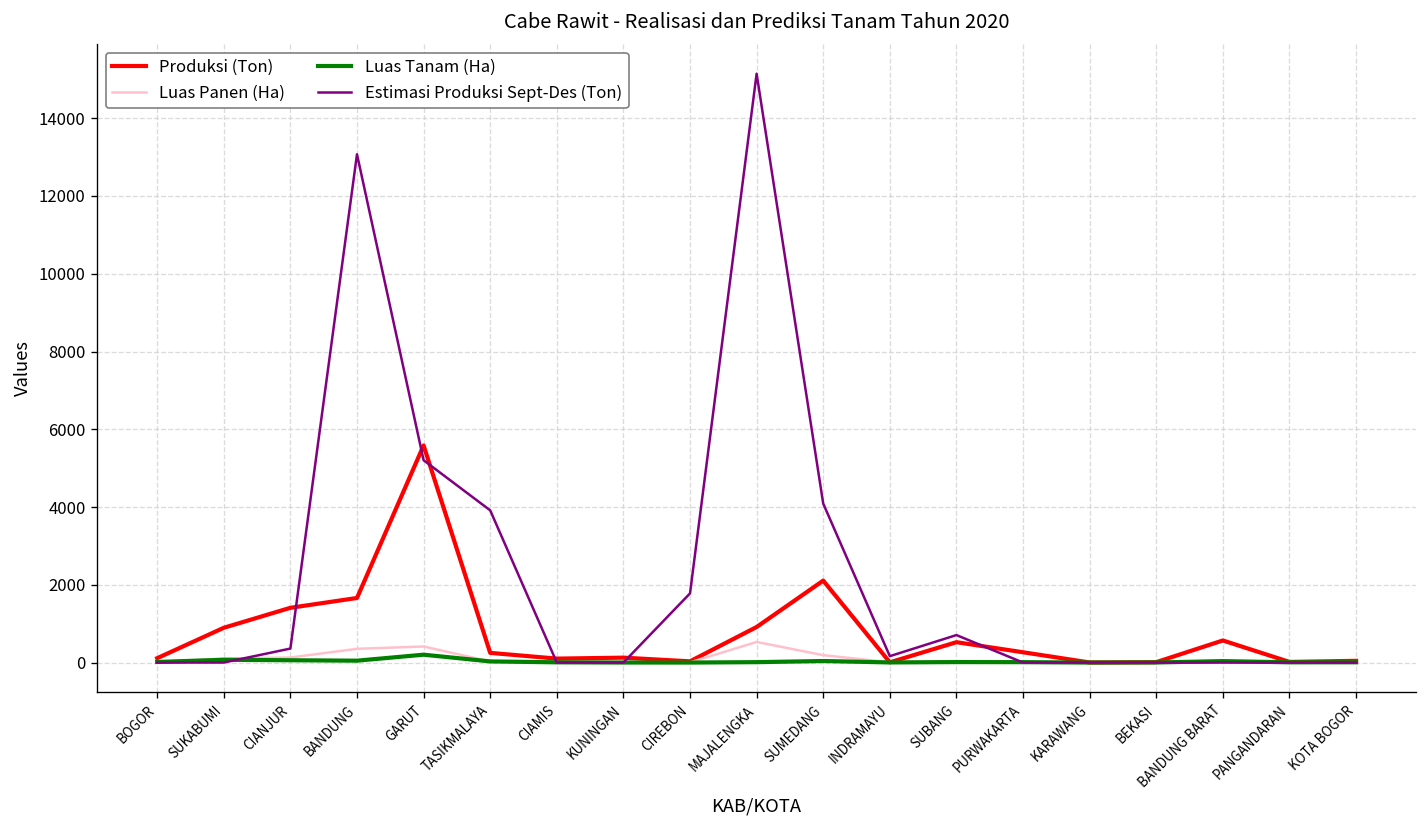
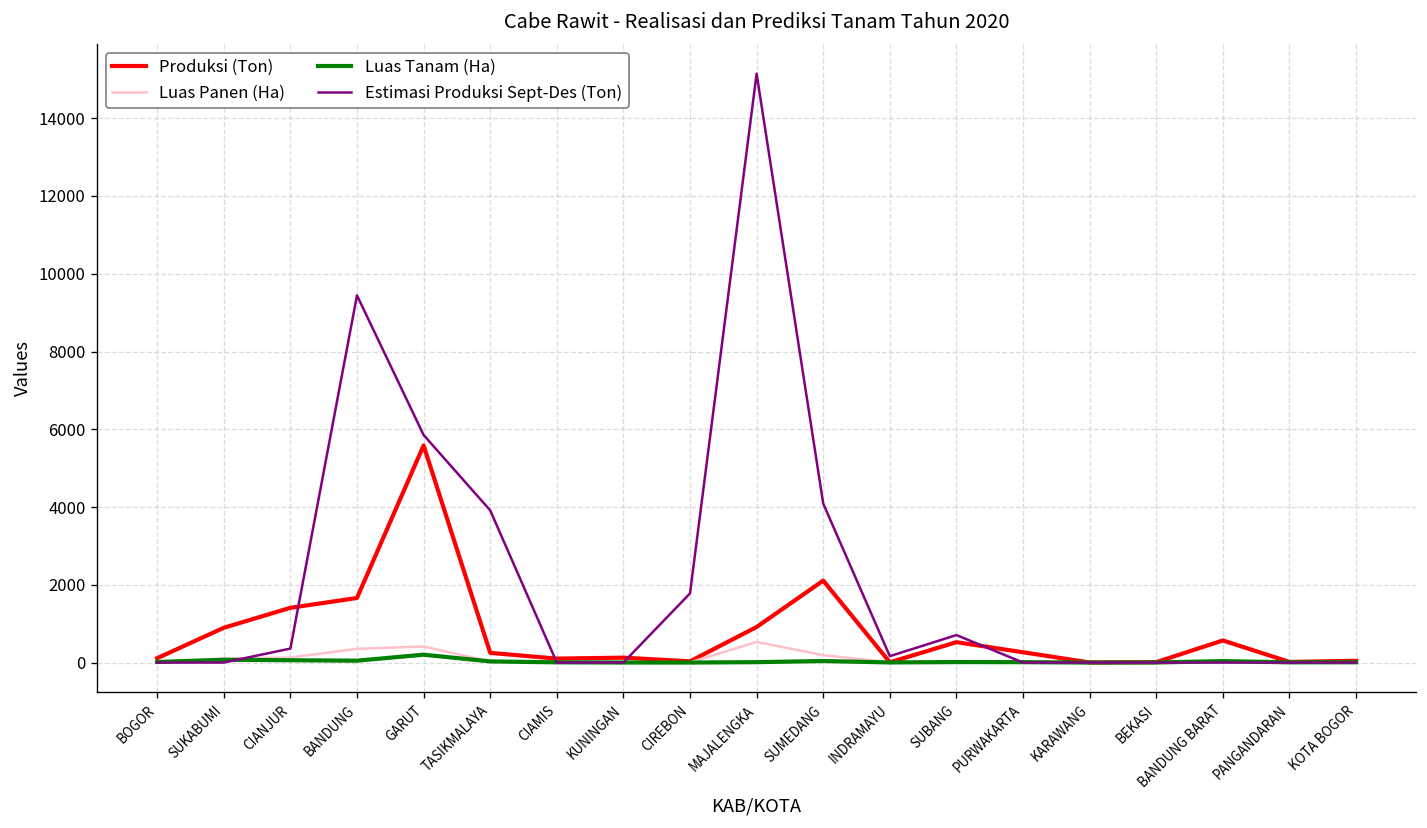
Estimasi Produksi Sept-Des (Ton), BANDUNG: 13100 -> 9400
Estimasi Produksi Sept-Des (Ton), GARUT: 5200 -> 5900
